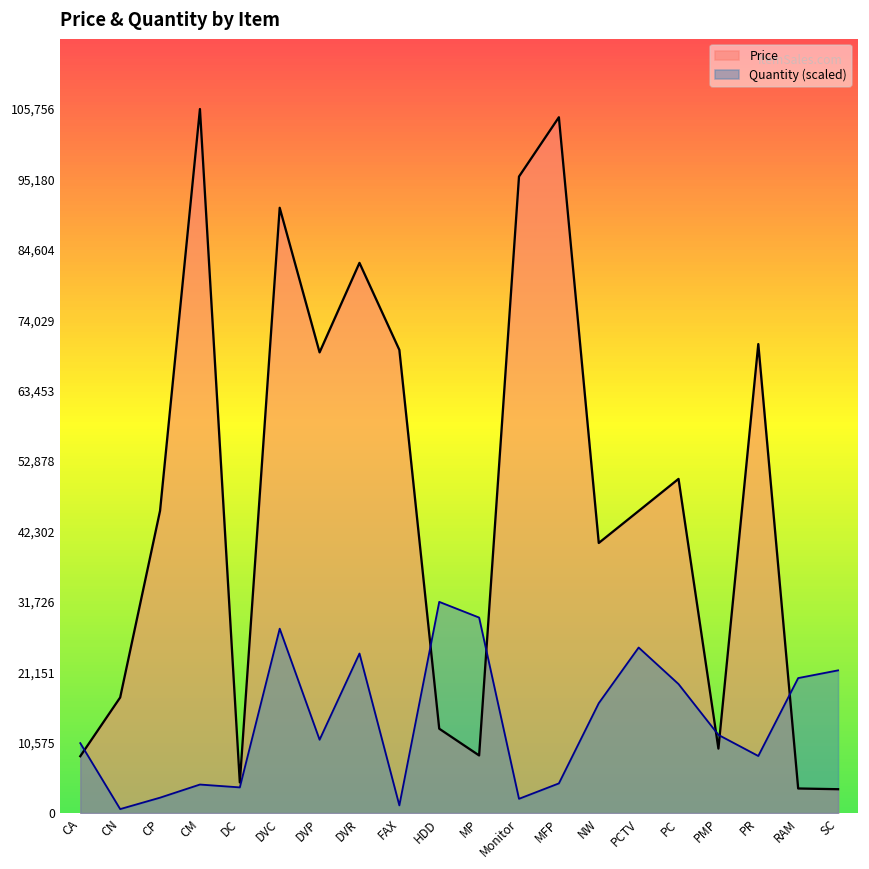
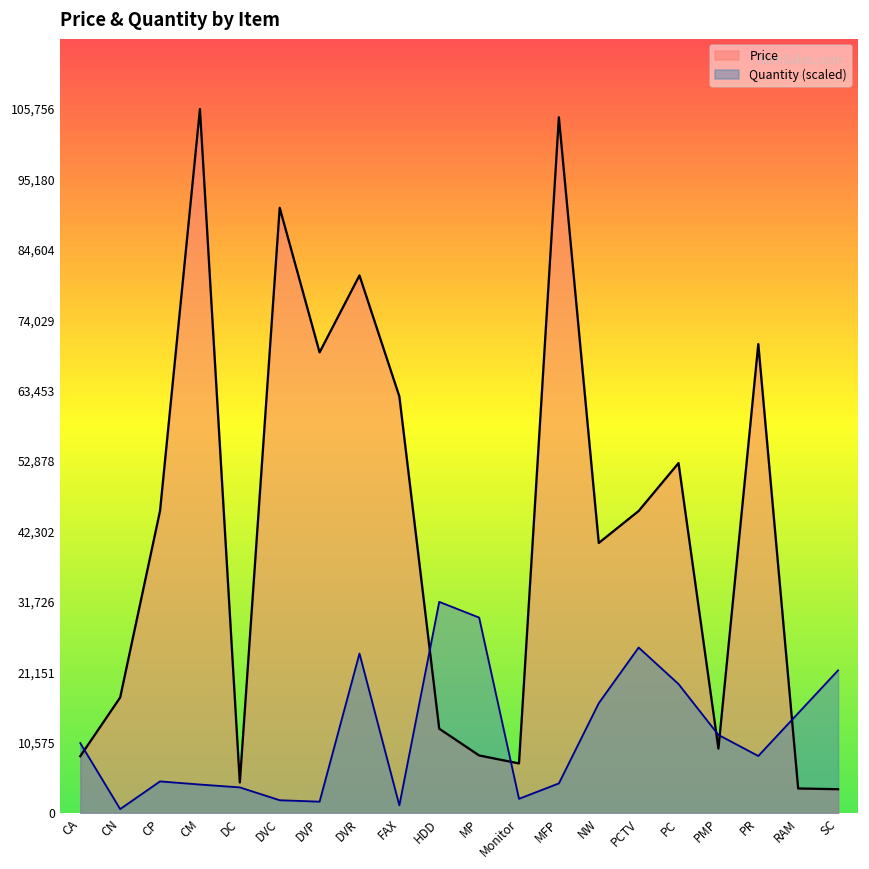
Quantity (scaled), CP: 2,000 -> 5,000
Quantity (scaled), DVC: 28,000 -> 2,000
Quantity (scaled), DVP: 11,000 -> 2,000
Price, DVR: 83,000 -> 81,000
Price, FAX: 70,000 -> 63,000
Price, Monitor: 96,000 -> 7,000
Price, PC: 50,000 -> 53,000
Quantity (scaled), RAM: 20,000 -> 15,000
